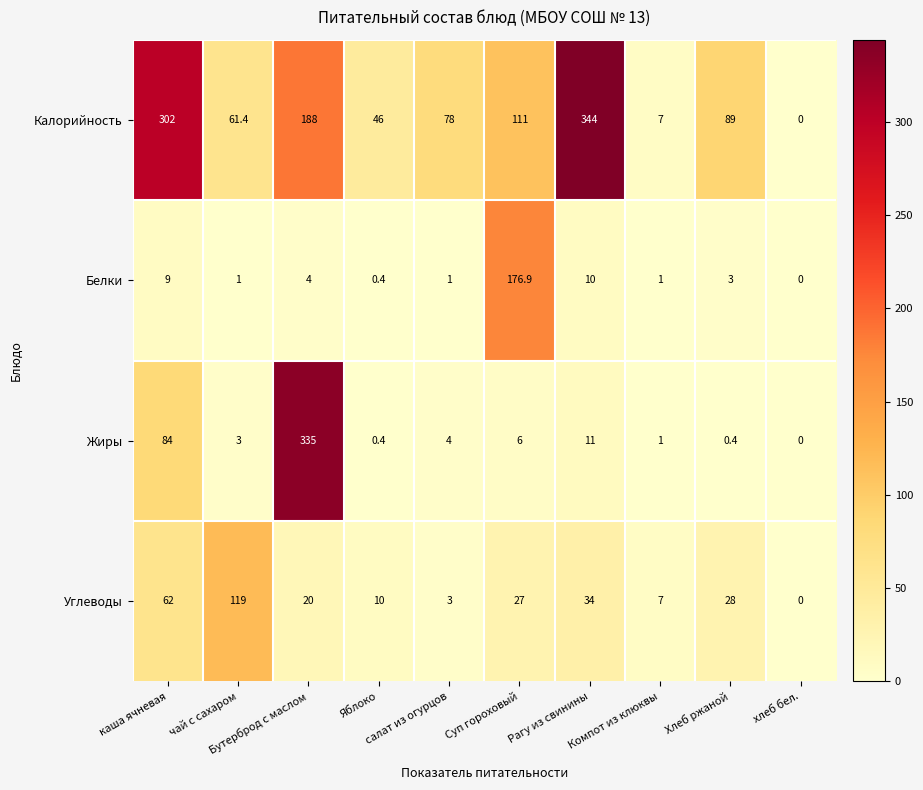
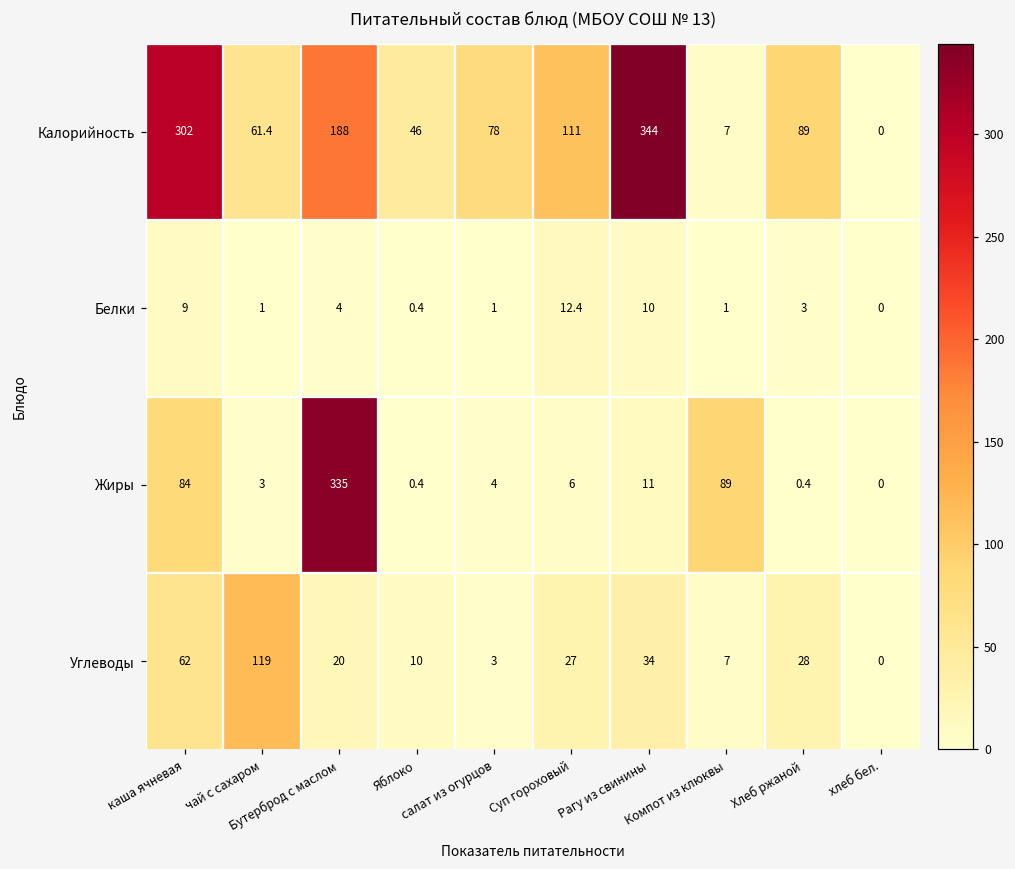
Белки, Суп гороховый: 176.9 -> 12.4
Жиры, Компот из клюквы: 1 -> 89
